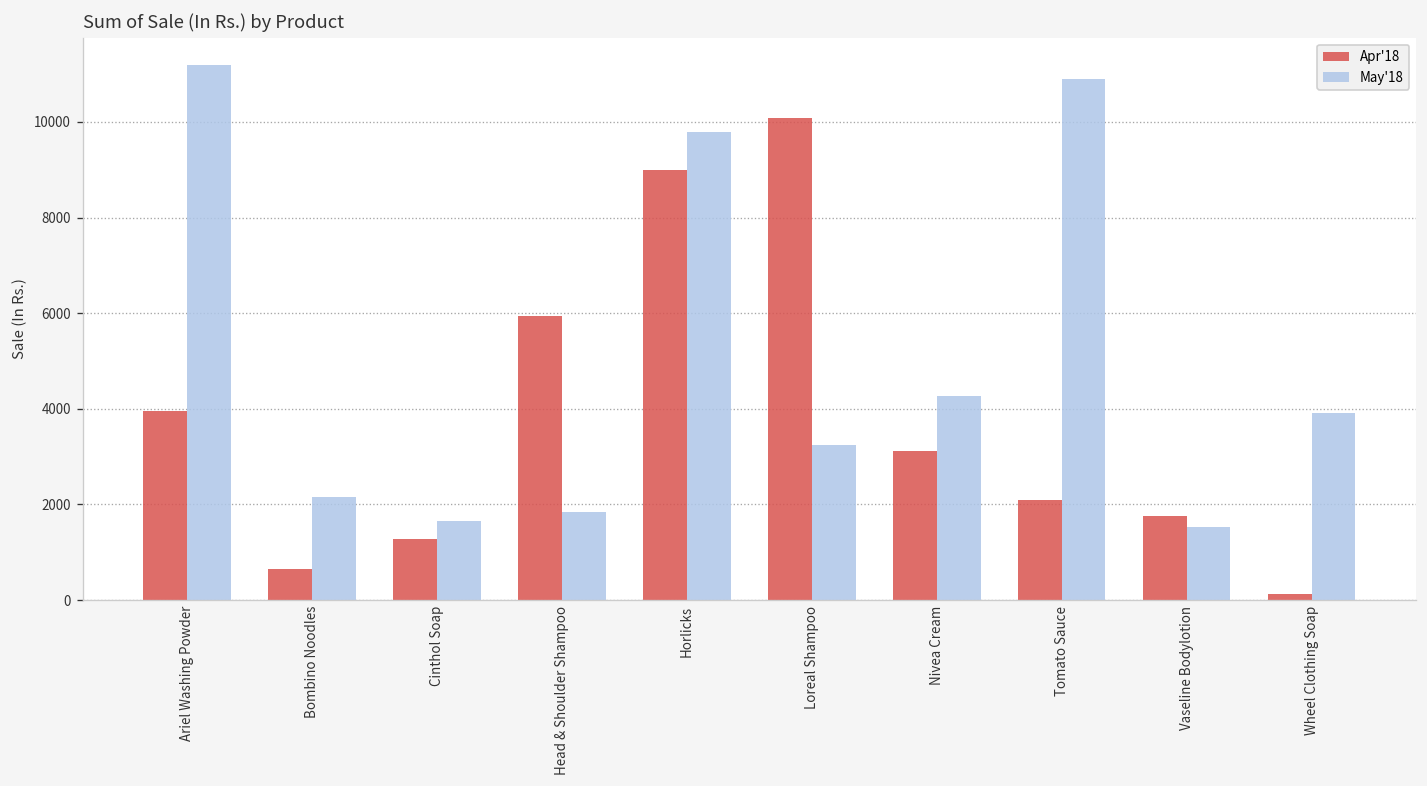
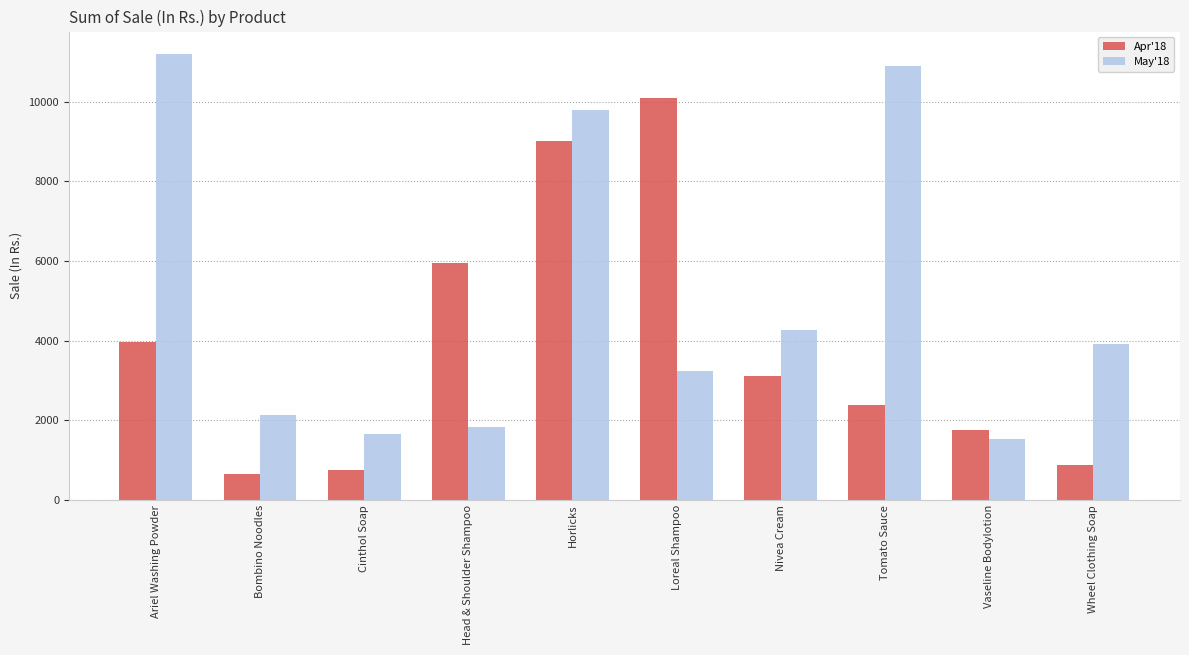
Apr'18, Cinthol Soap: 1300 -> 800
Apr'18, Tomato Sauce: 2100 -> 2400
Apr'18, Wheel Clothing Soap: 100 -> 900
